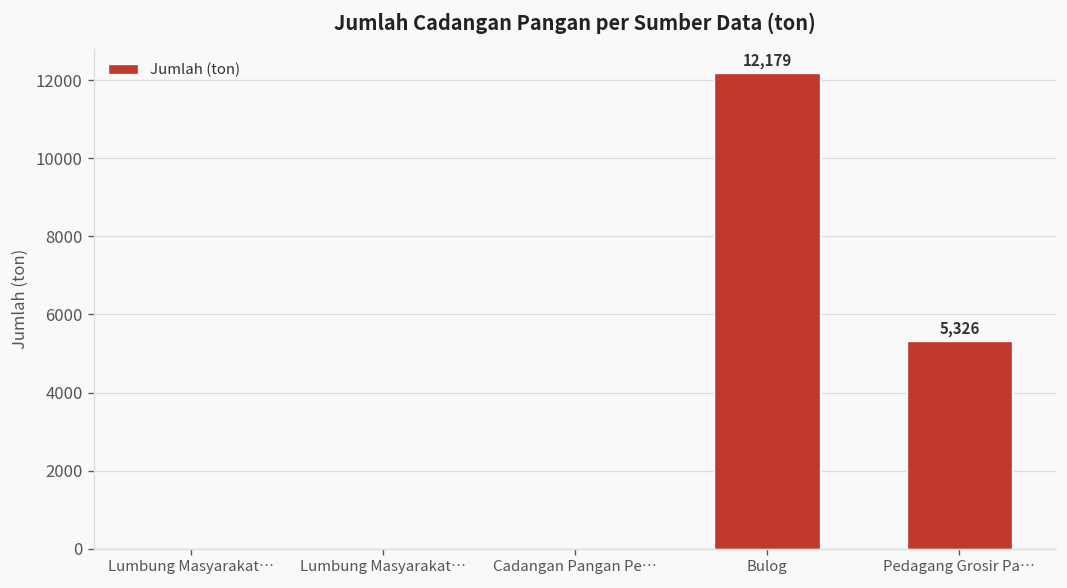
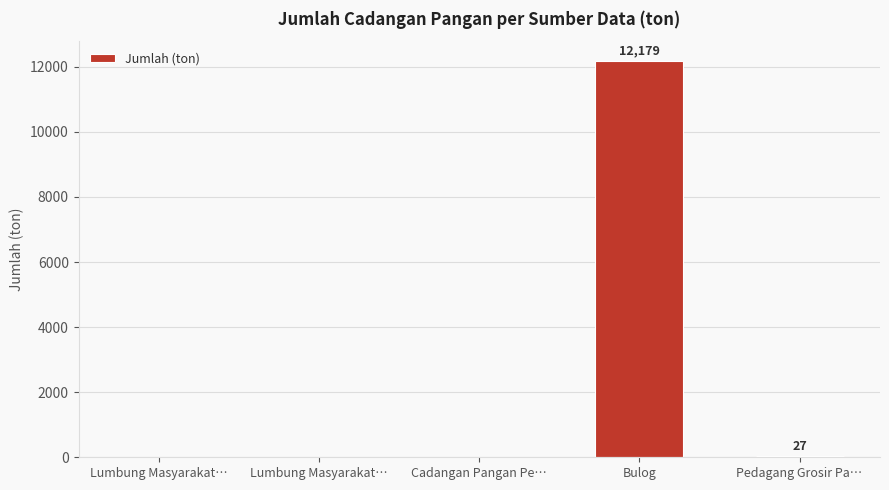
Pedagang Grosir Pa…: 5,326 -> 27
